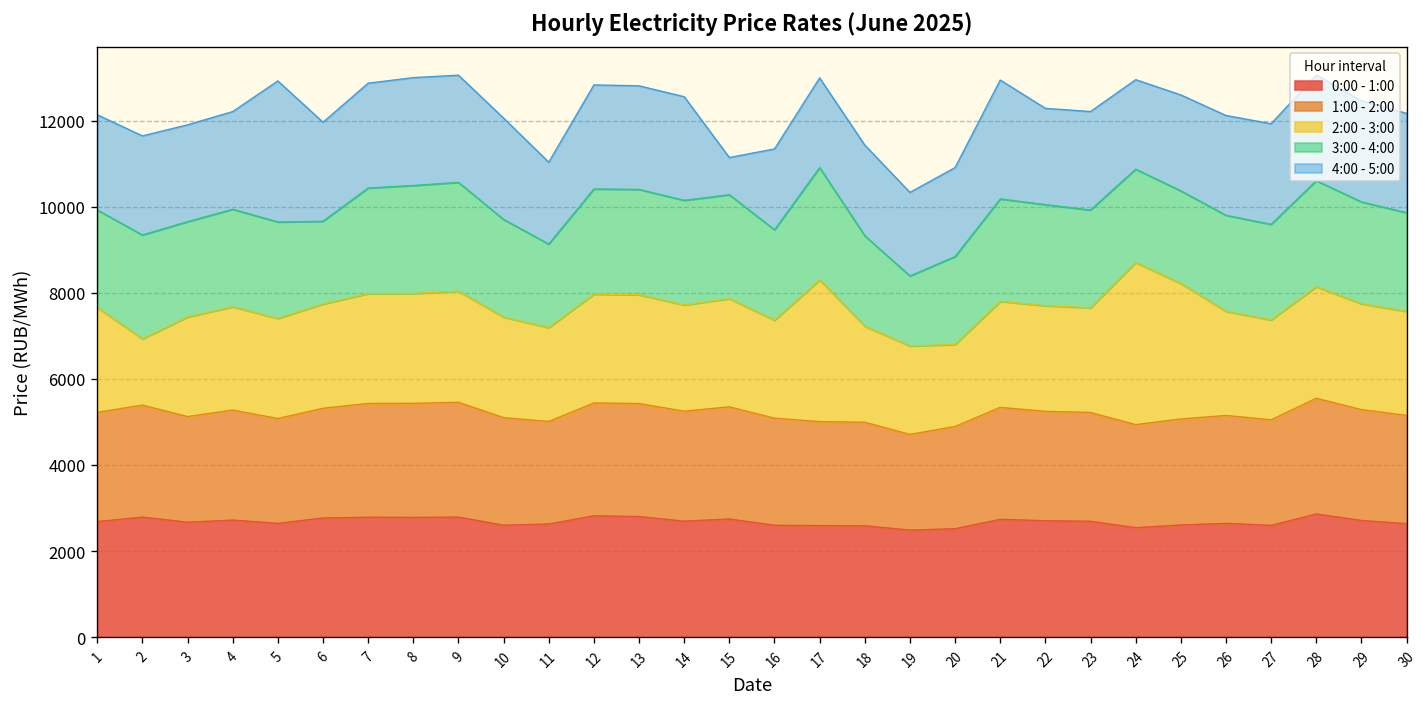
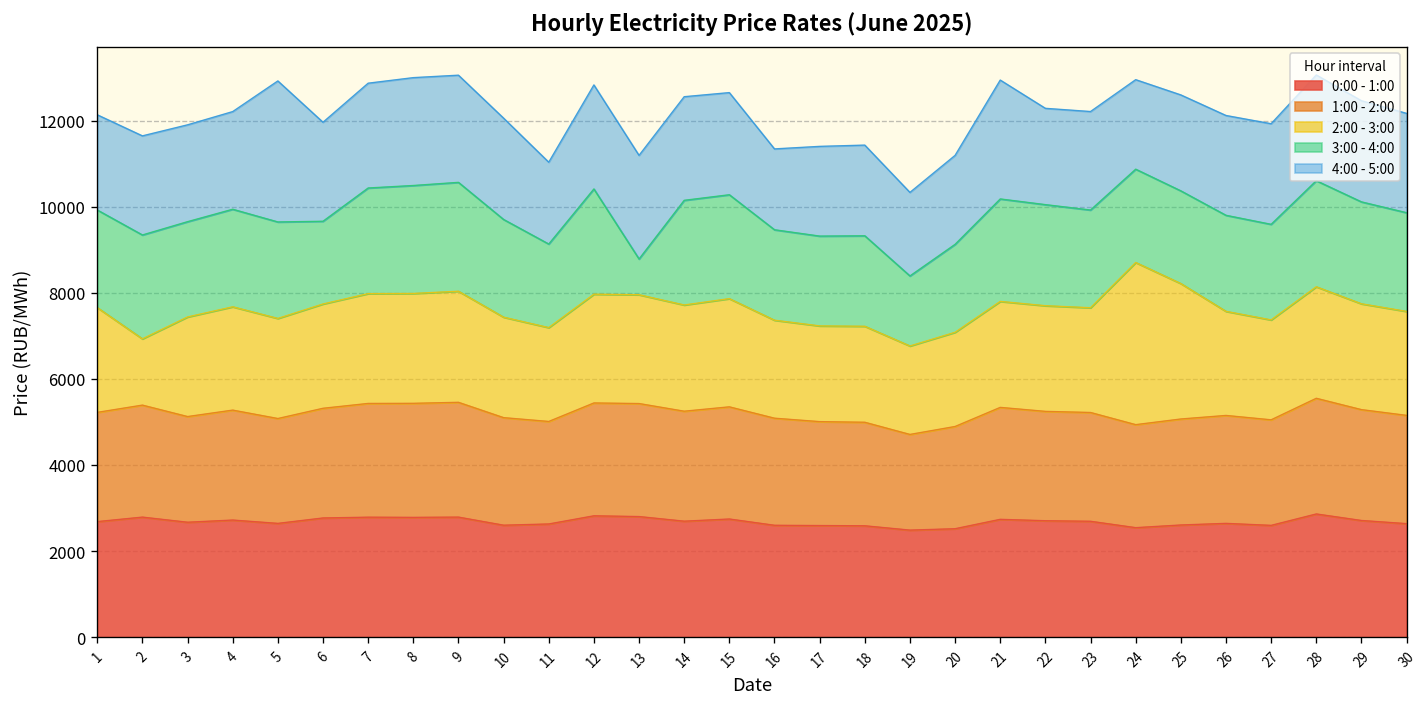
3:00 - 4:00, 13: 2400 -> 800
4:00 - 5:00, 15: 900 -> 2400
2:00 - 3:00, 17: 3300 -> 2200
3:00 - 4:00, 17: 2600 -> 2100
2:00 - 3:00, 20: 1900 -> 2200
